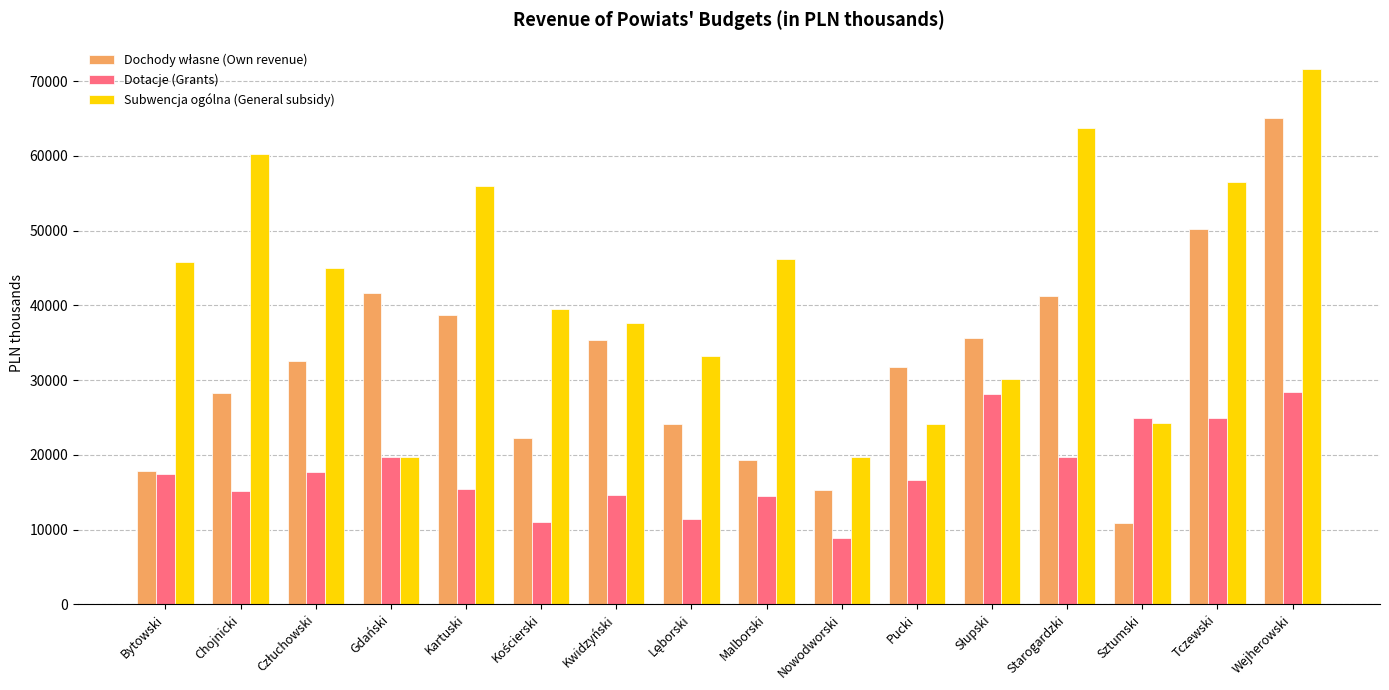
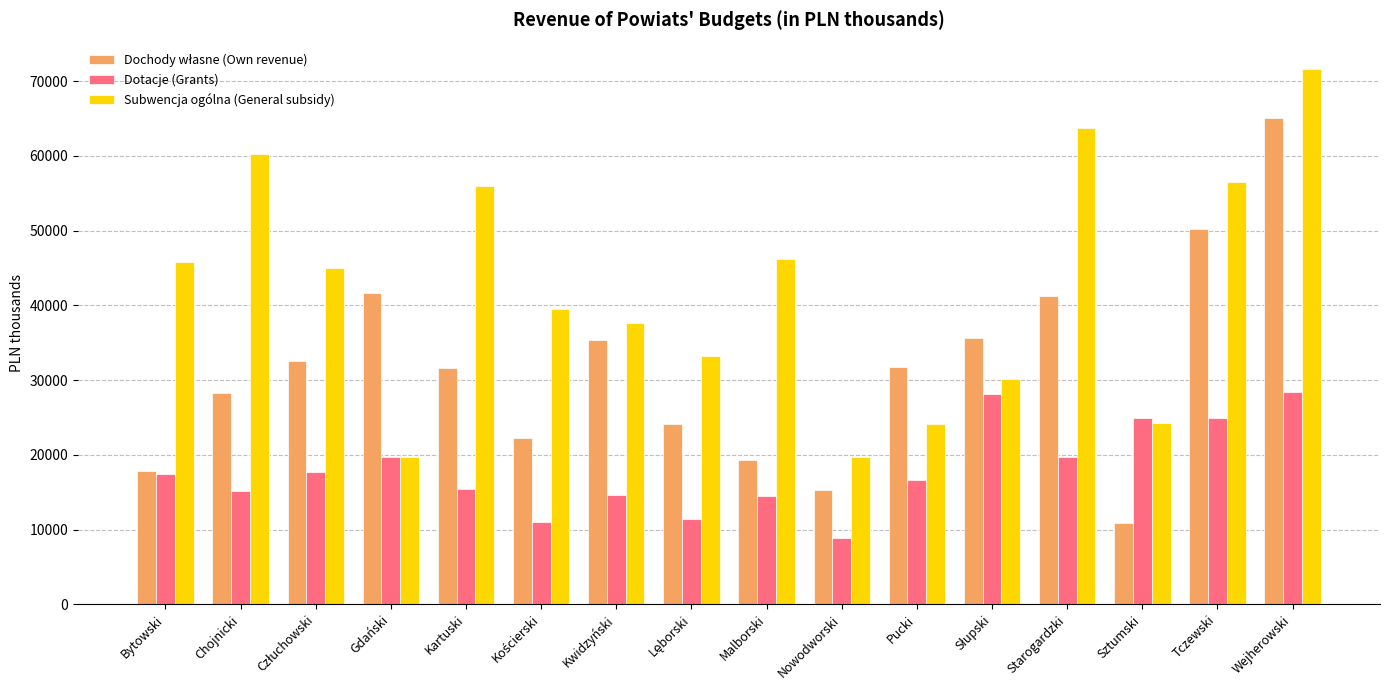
Dochody własne (Own revenue), Kartuski: 39000 -> 32000
